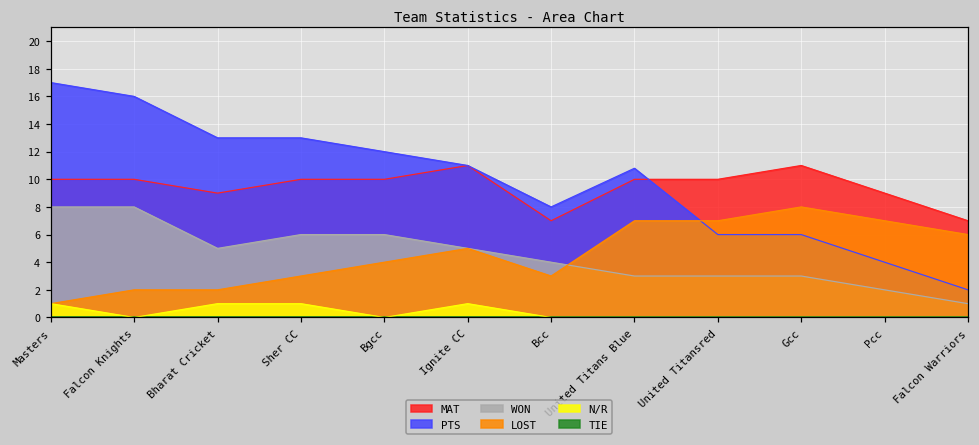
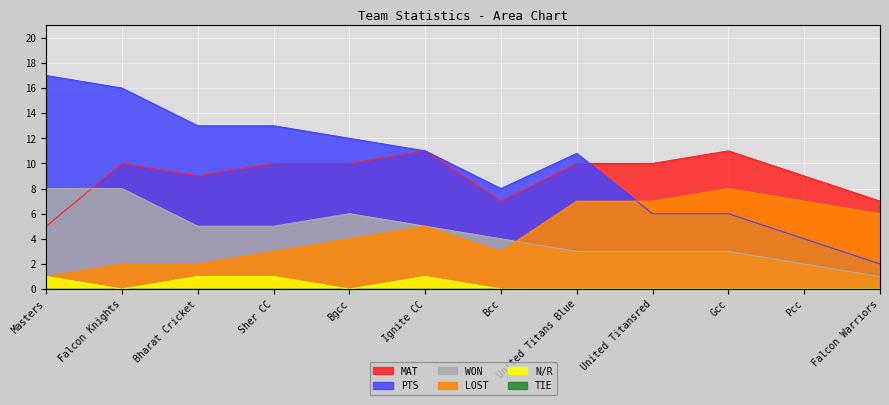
MAT, Masters: 10 -> 5
WON, Sher CC: 6 -> 5
